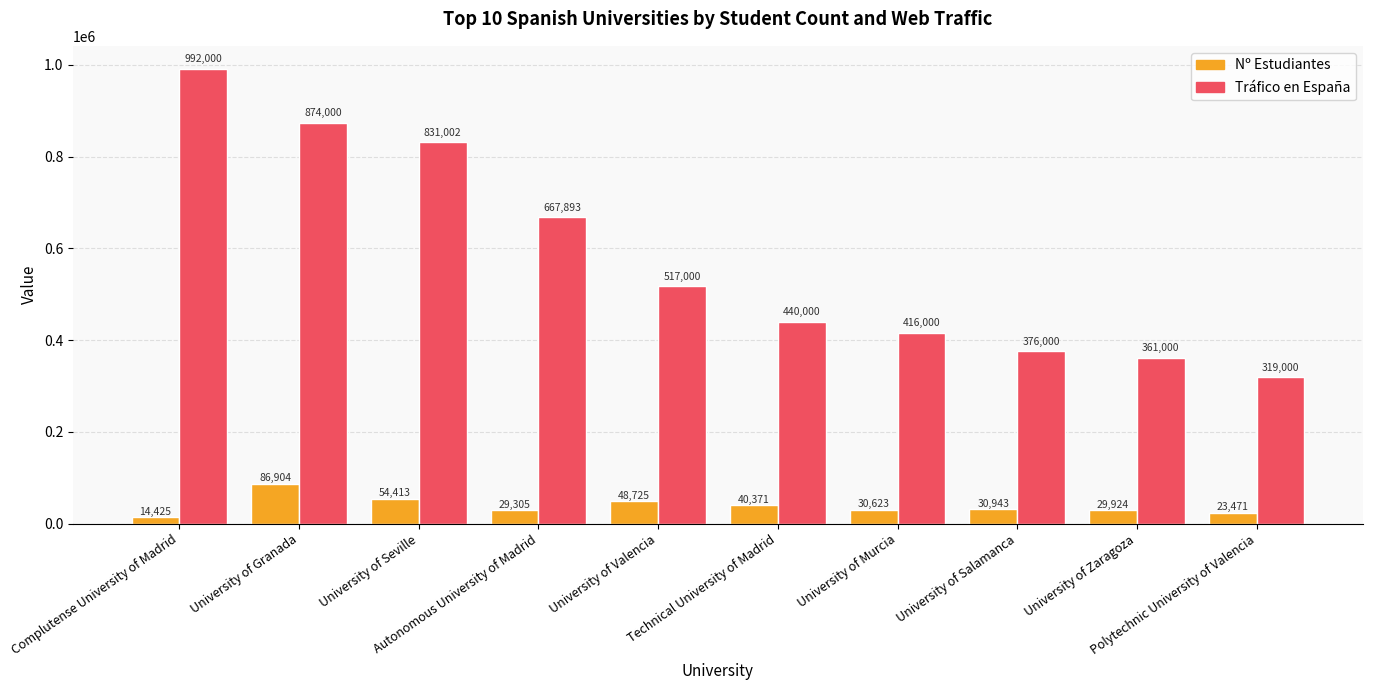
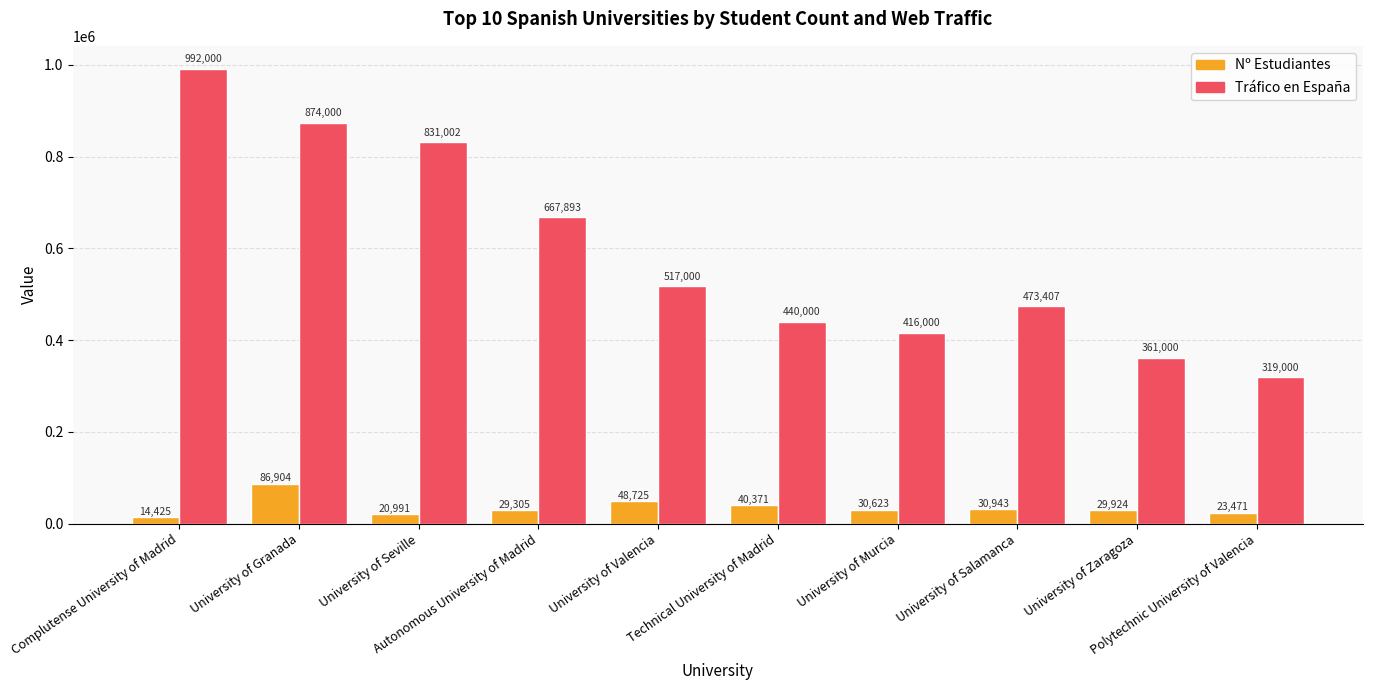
Nº Estudiantes, University of Seville: 54,413 -> 20,991
Tráfico en España, University of Salamanca: 376,000 -> 473,407
